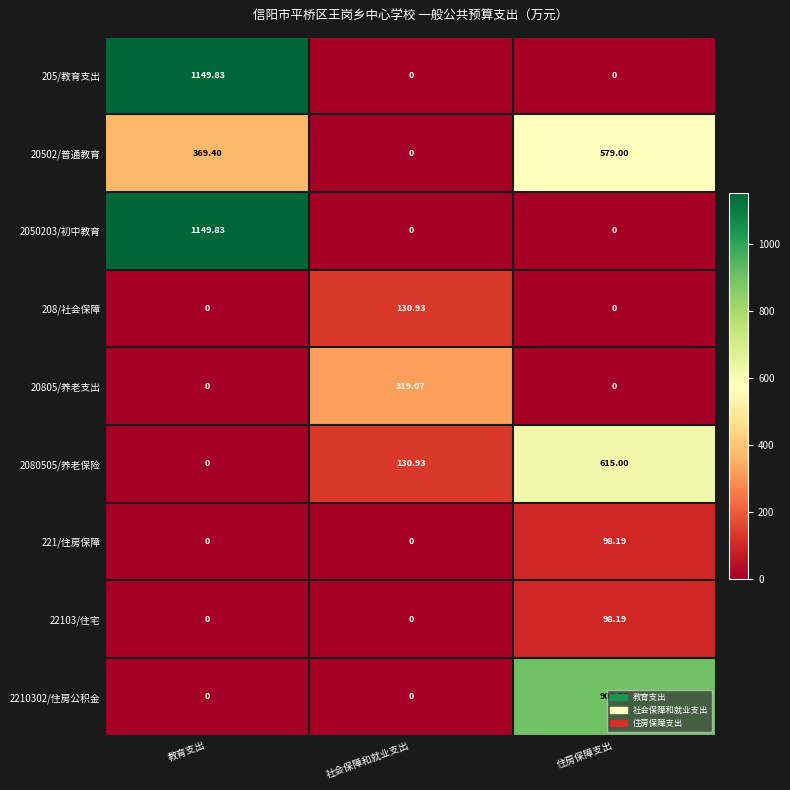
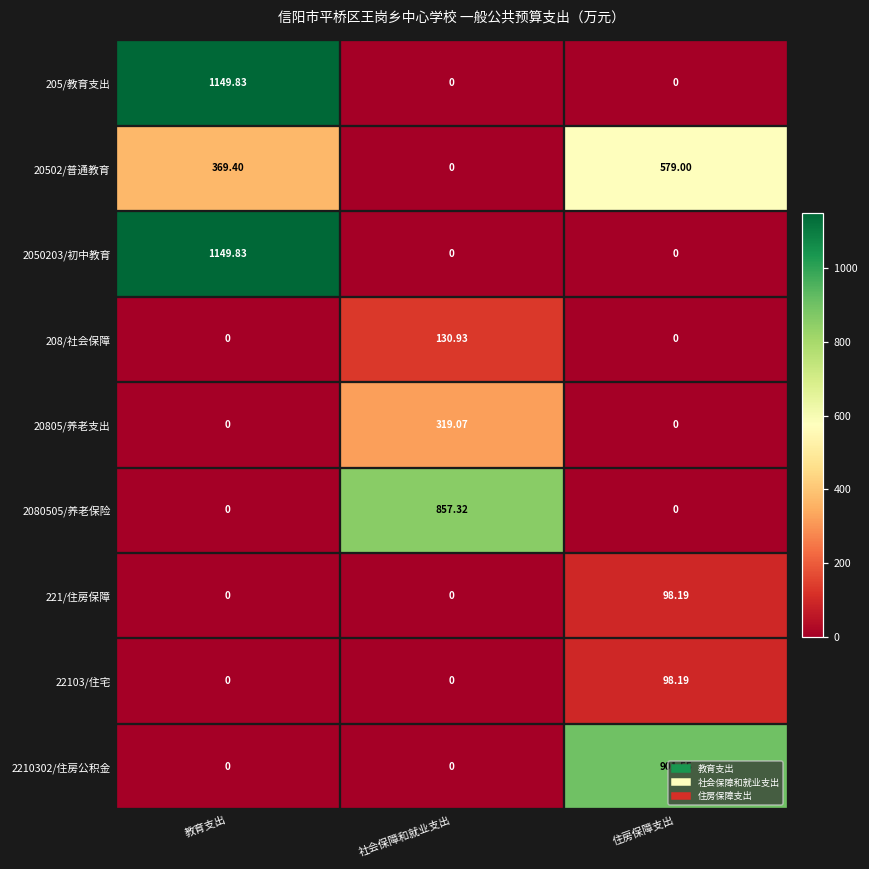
2080505/养老保险, 社会保障和就业支出: 130.93 -> 857.32
2080505/养老保险, 住房保障支出: 615.00 -> 0
